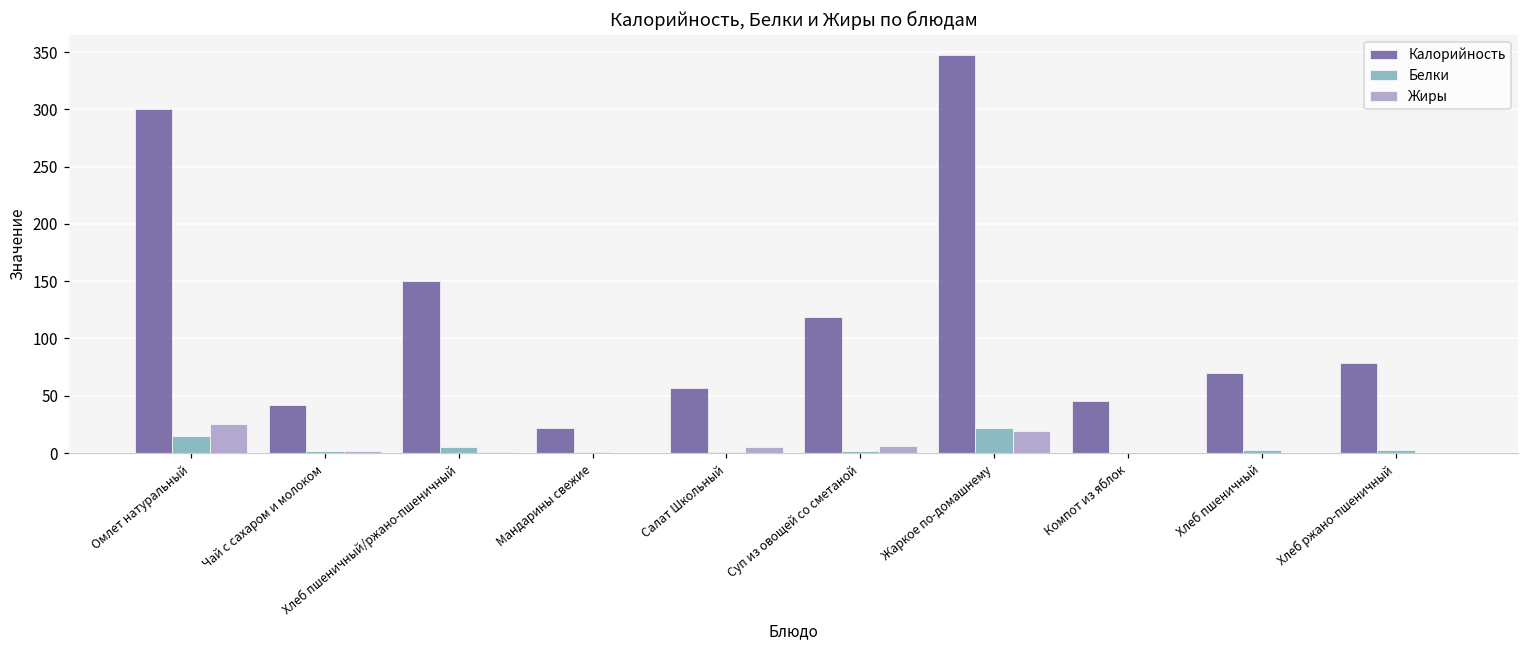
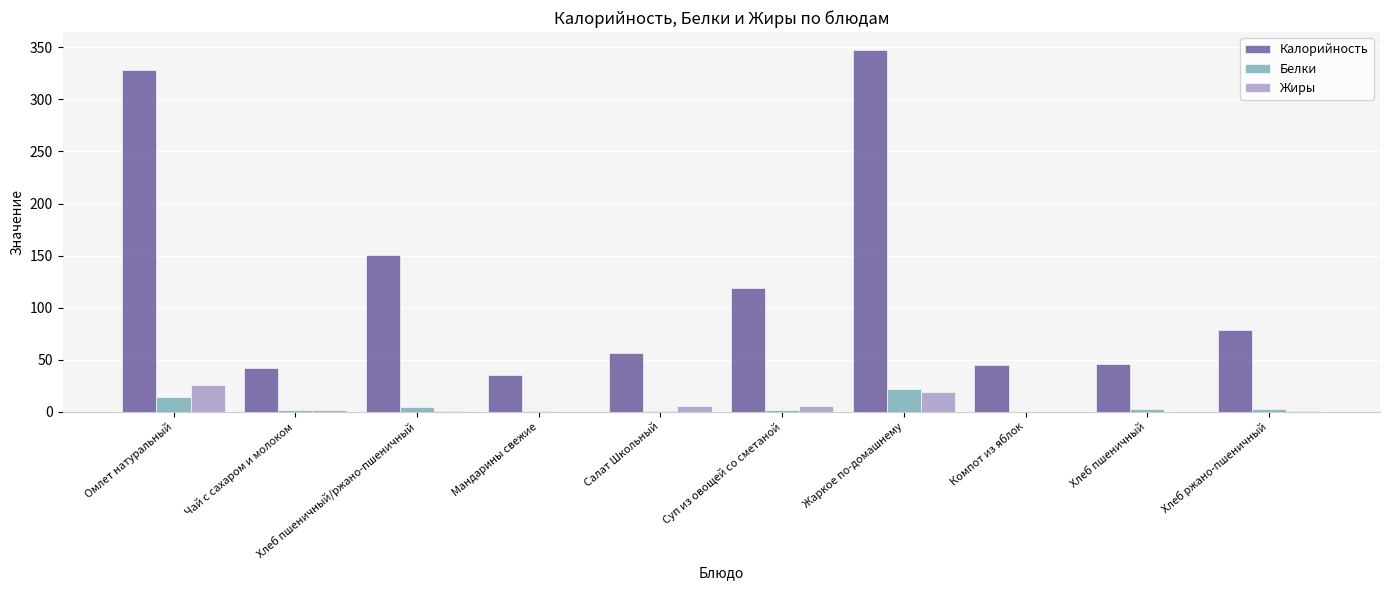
Калорийность, Омлет натуральный: 301 -> 328
Калорийность, Мандарины свежие: 22 -> 35
Калорийность, Хлеб пшеничный: 70 -> 46
